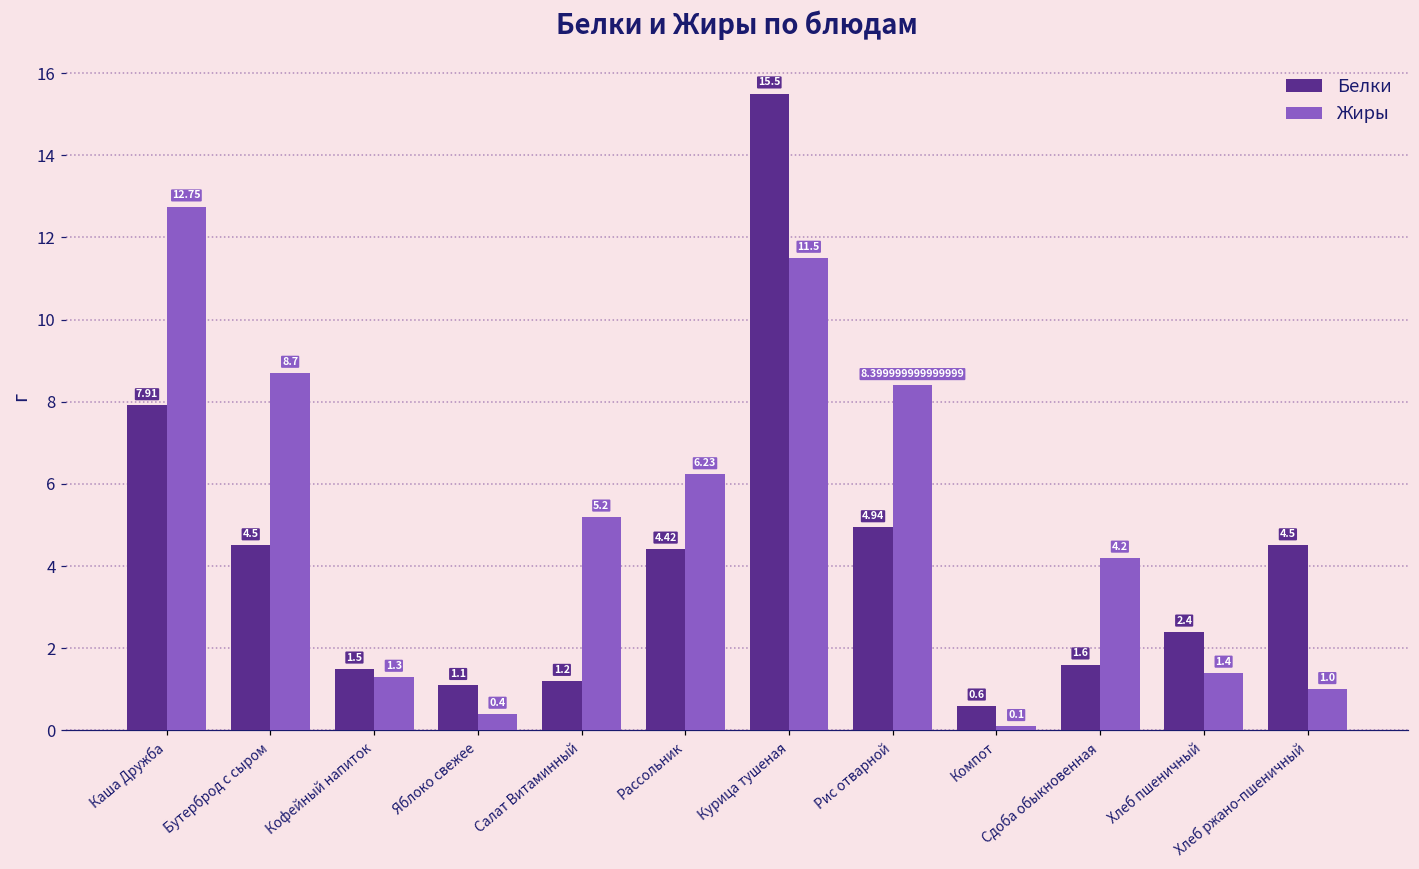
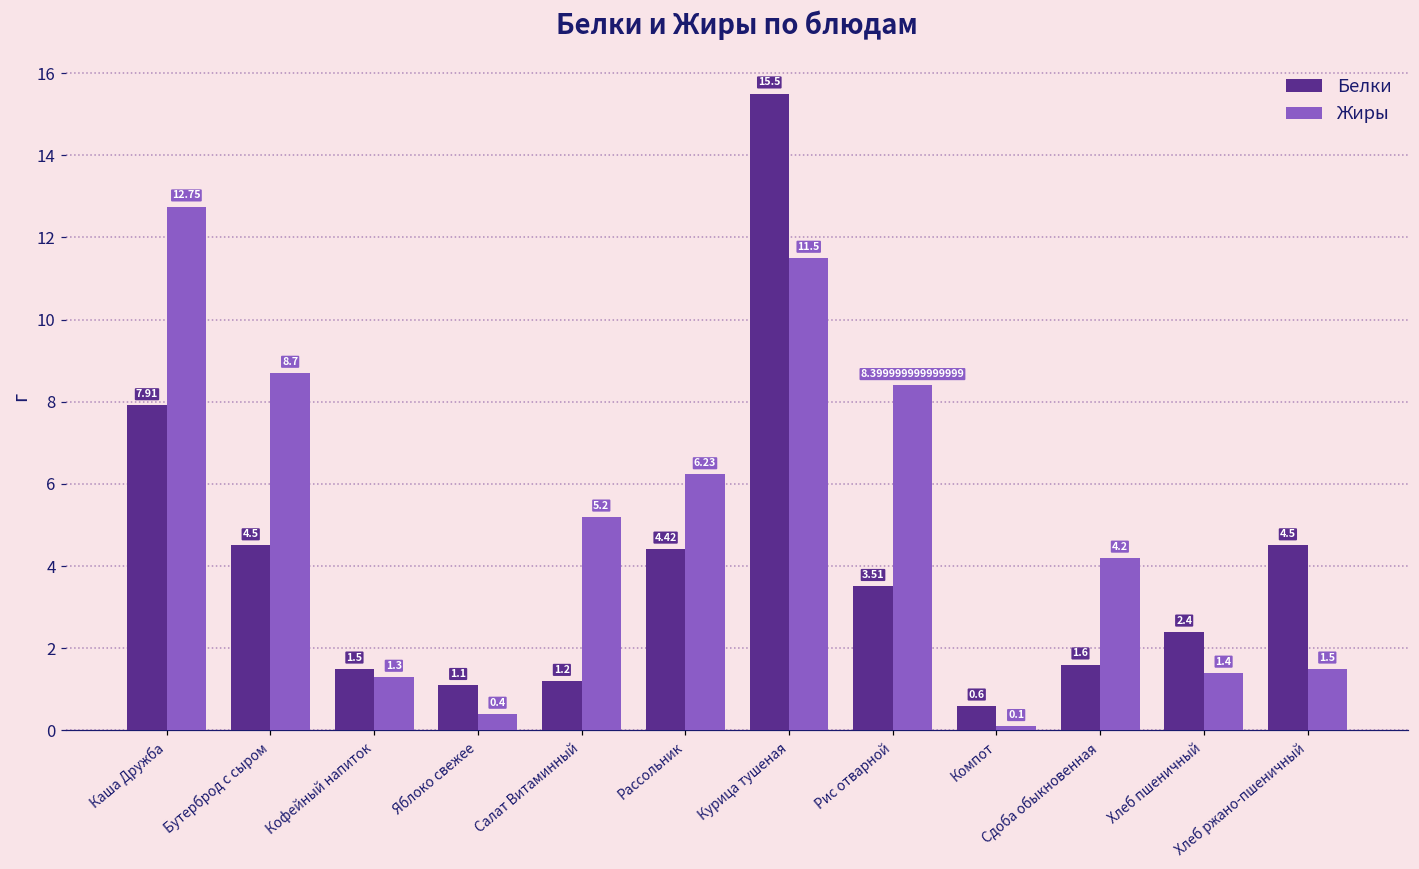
Белки, Рис отварной: 4.94 -> 3.51
Жиры, Хлеб ржано-пшеничный: 1.0 -> 1.5
